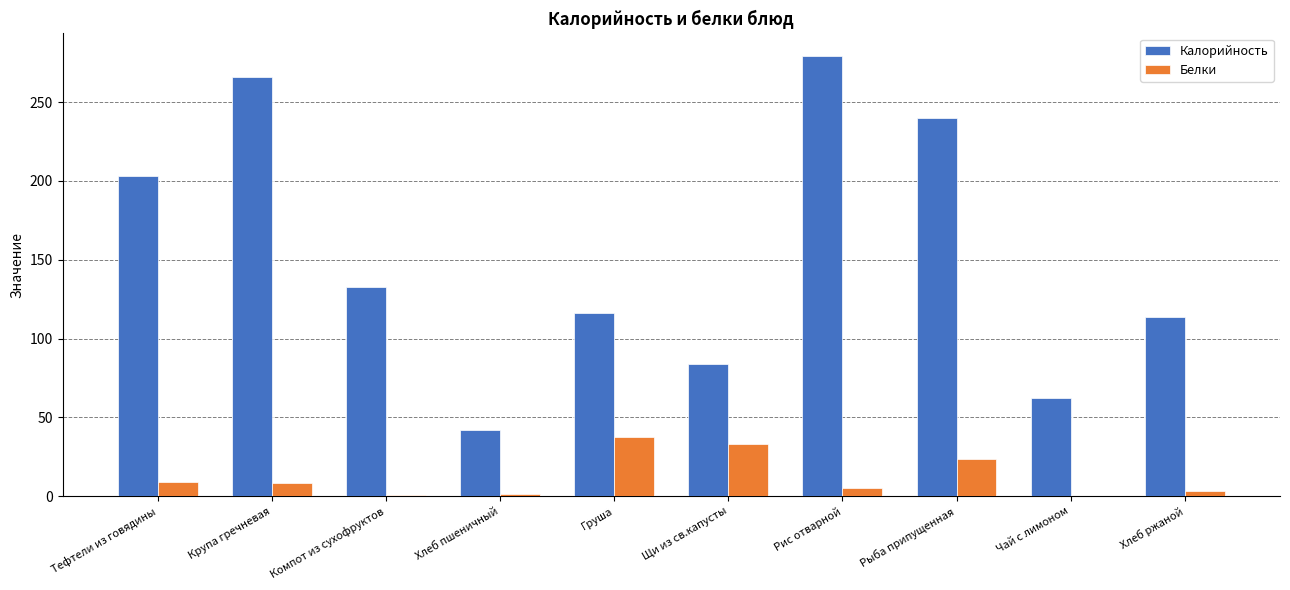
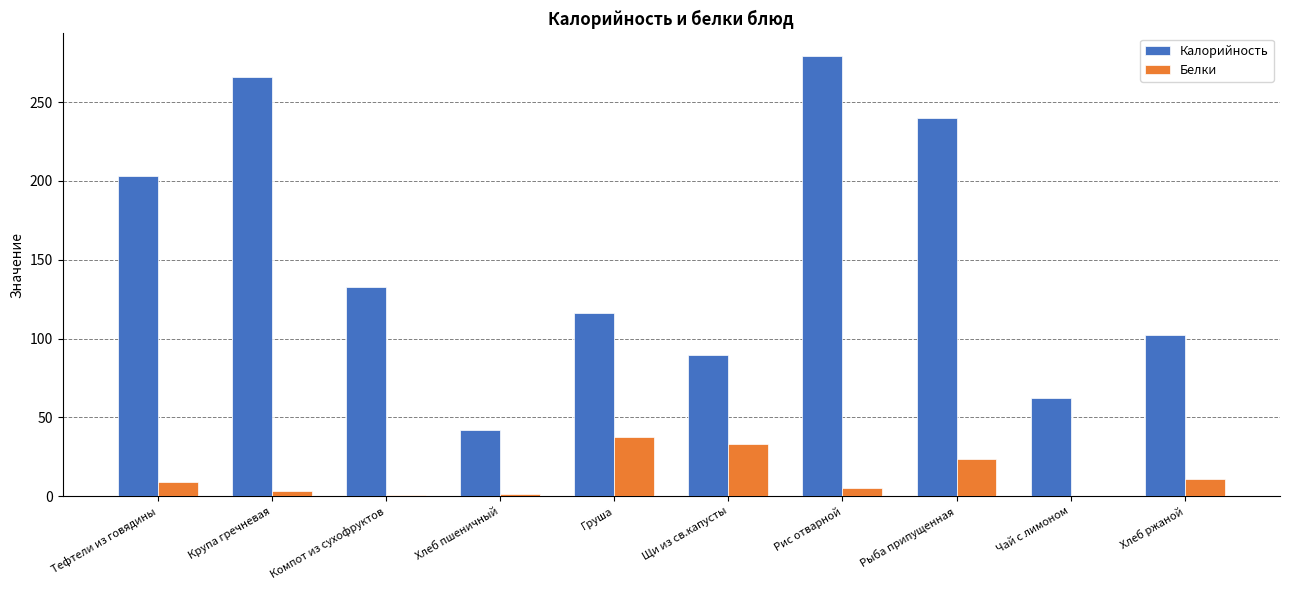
Белки, Крупа гречневая: 9 -> 3
Калорийность, Щи из св.капусты: 84 -> 90
Калорийность, Хлеб ржаной: 114 -> 103
Белки, Хлеб ржаной: 3 -> 11
